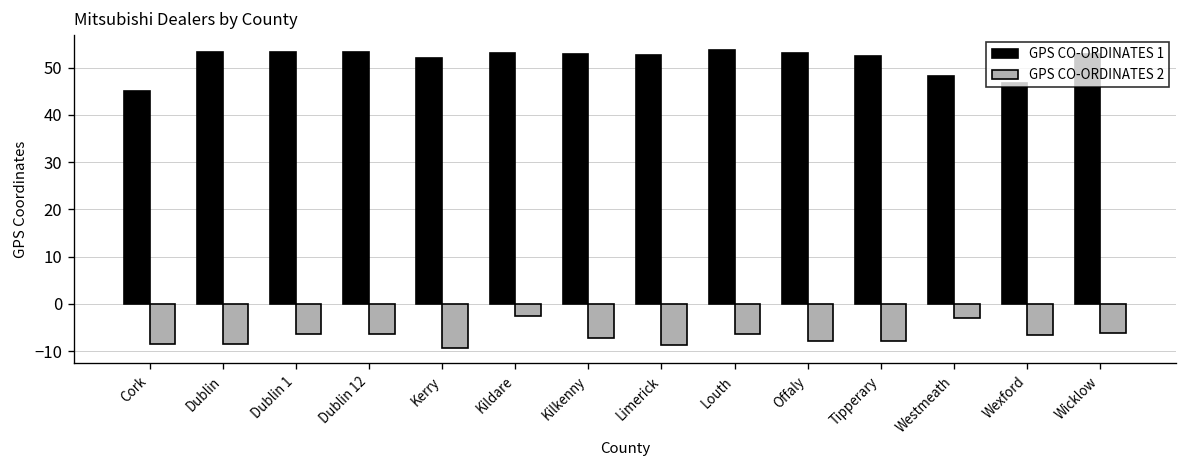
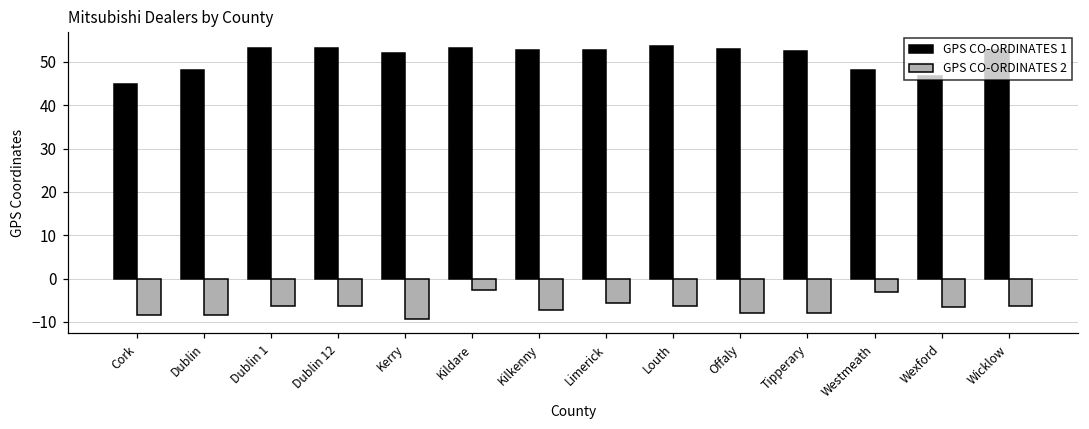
GPS CO-ORDINATES 1, Dublin: 53 -> 48
GPS CO-ORDINATES 2, Limerick: -9 -> -6
